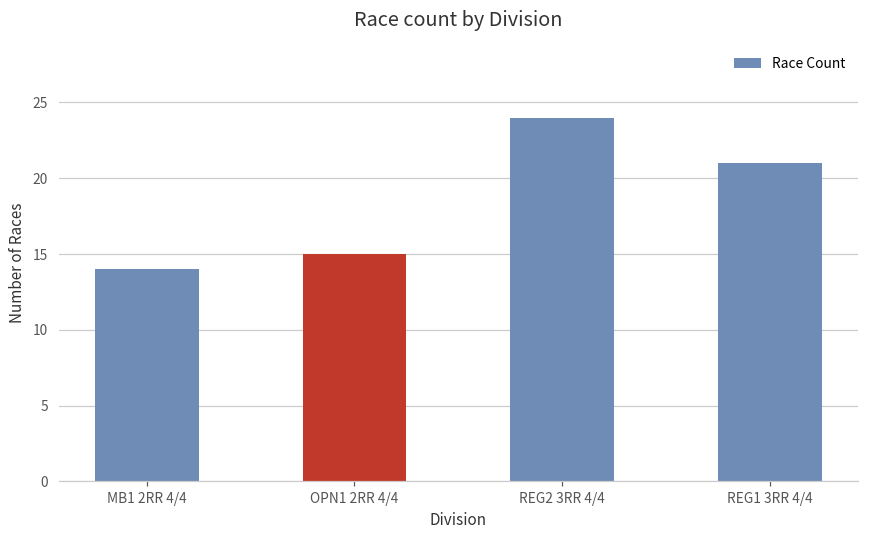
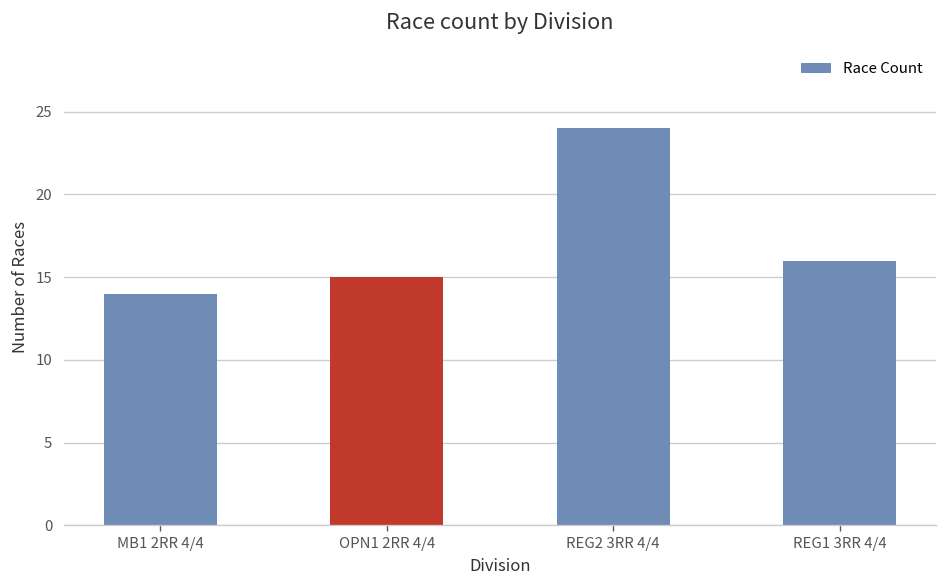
REG1 3RR 4/4: 21 -> 16
